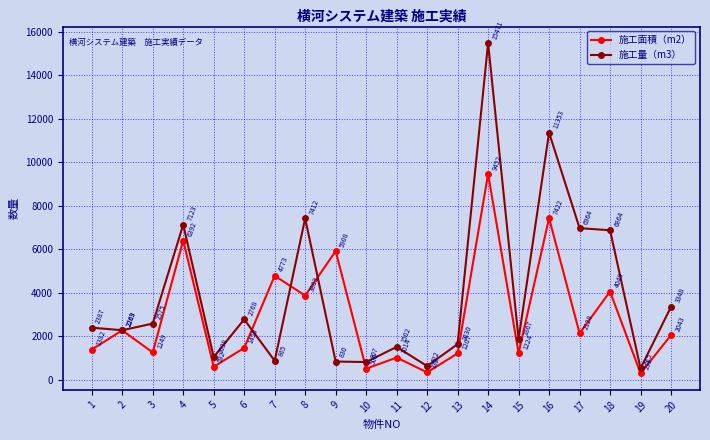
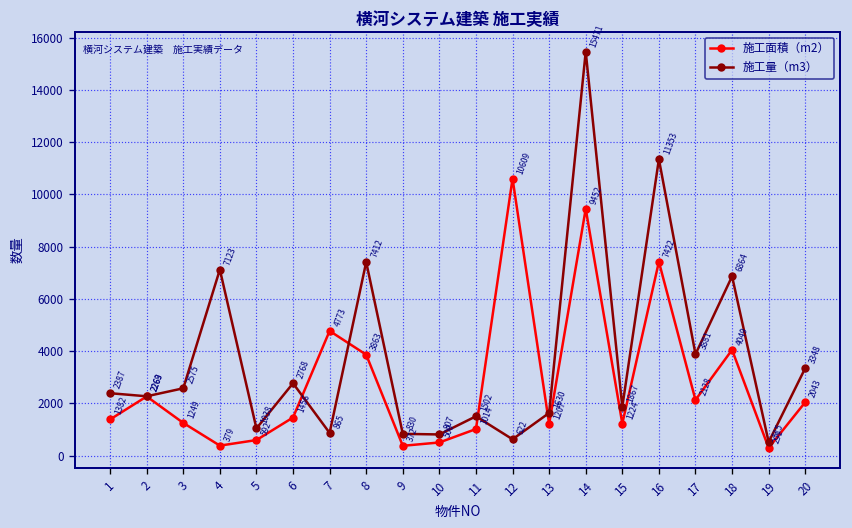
施工面積（m2）, 4: 6392 -> 379
施工面積（m2）, 9: 5908 -> 372
施工面積（m2）, 12: 332 -> 10609
施工量（m3）, 17: 6964 -> 3881
